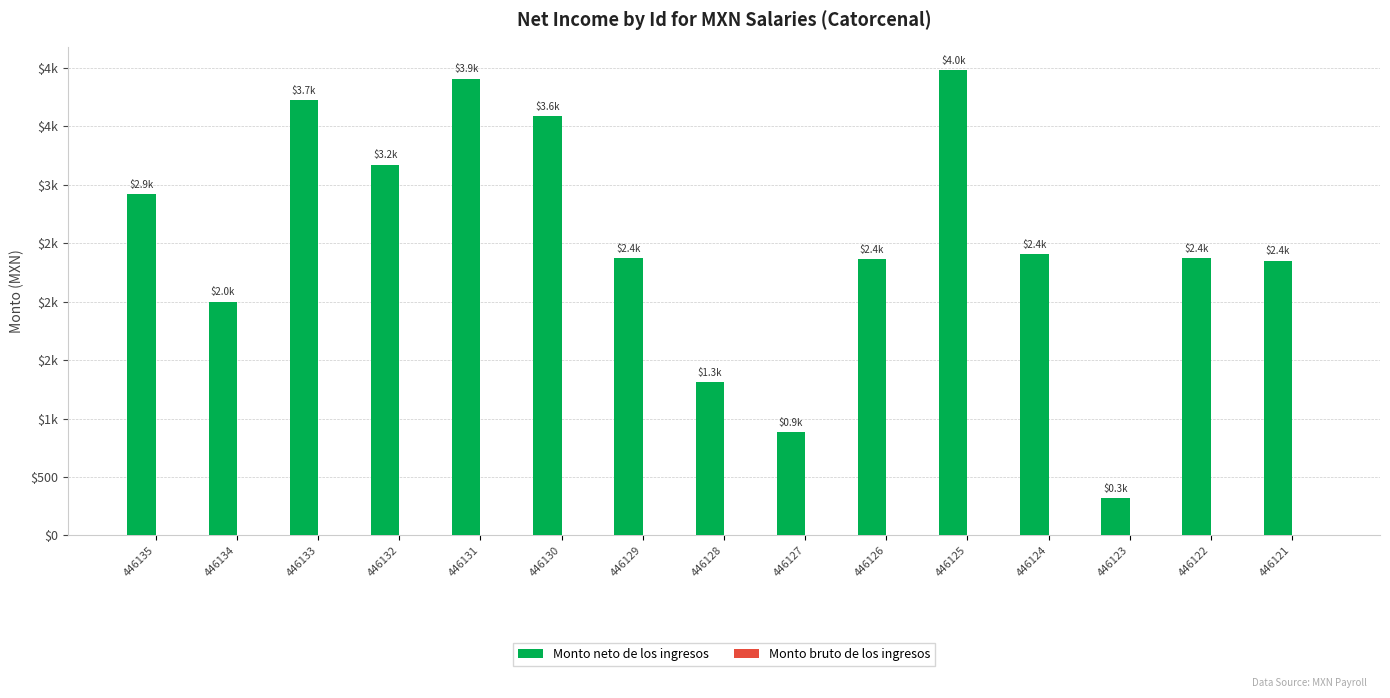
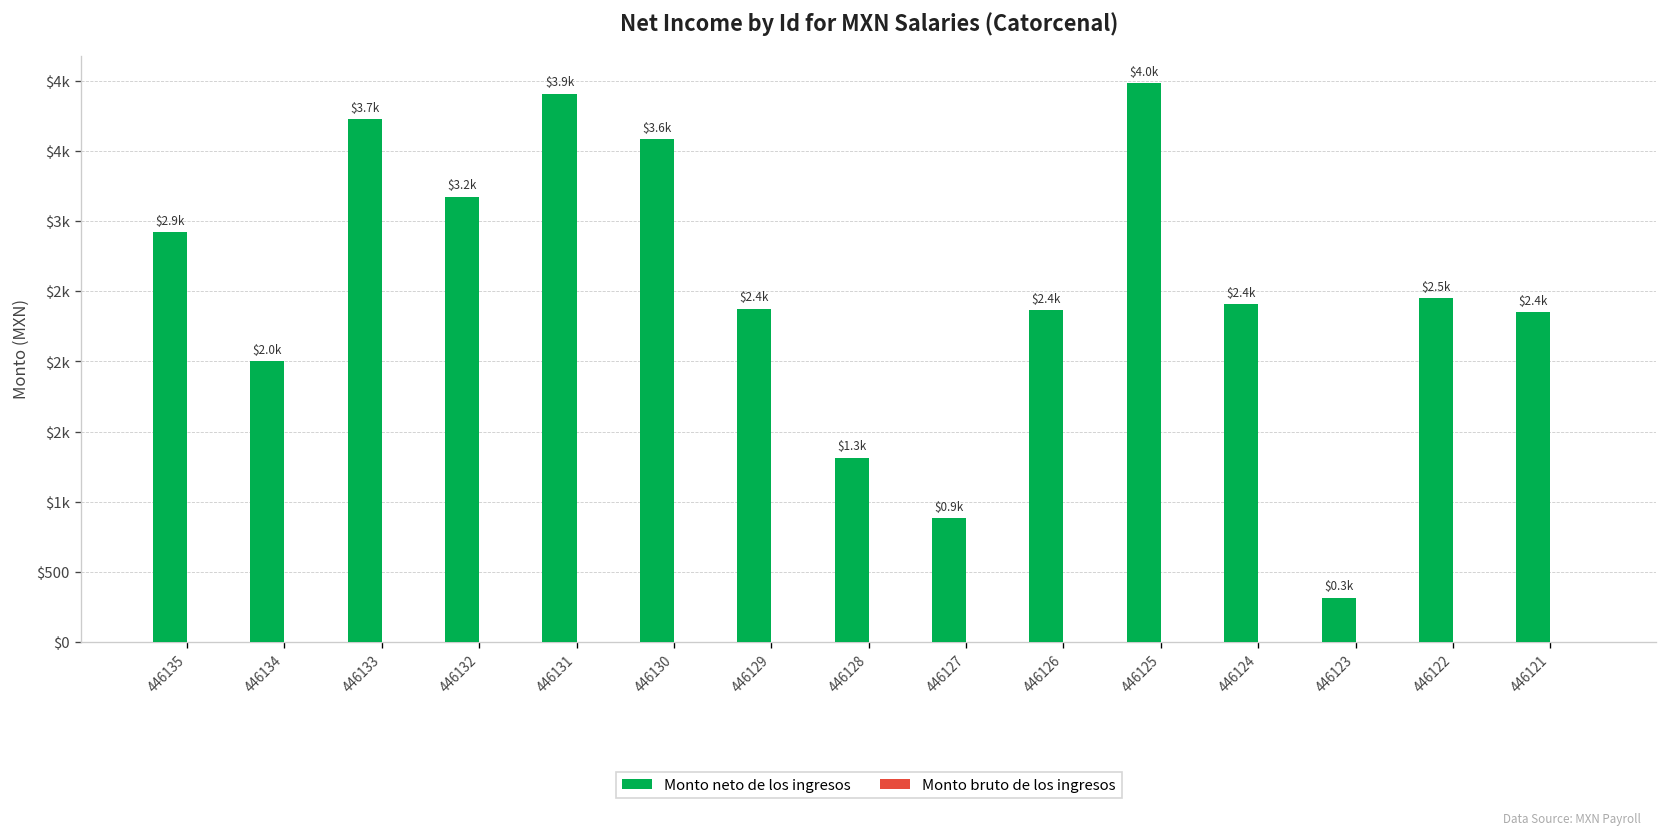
Monto neto de los ingresos, 446122: $2.4k -> $2.5k
